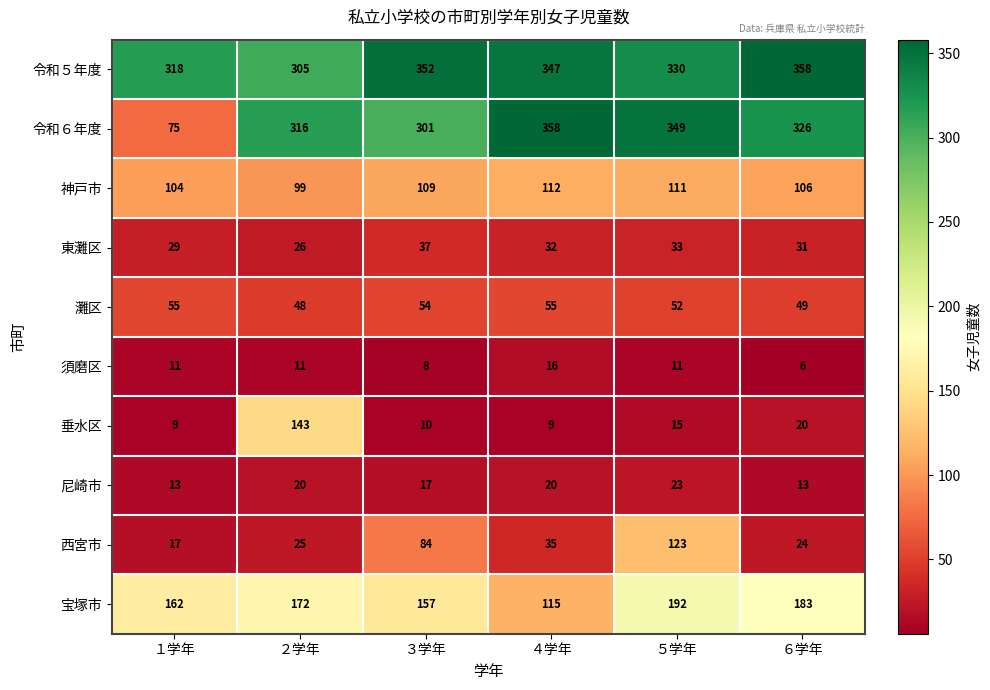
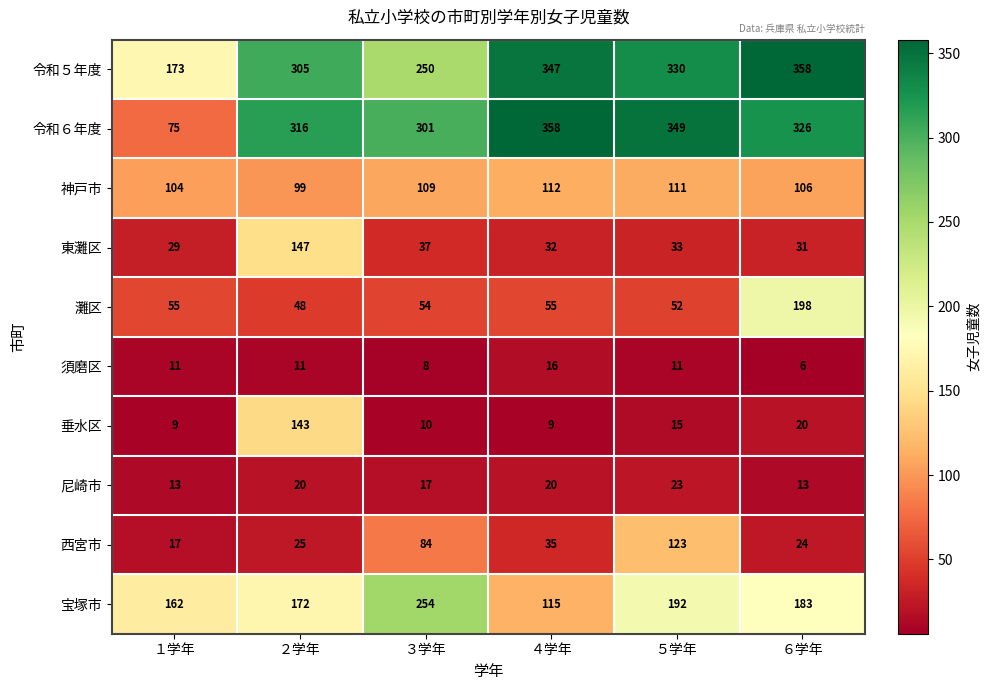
令和５年度, １学年: 318 -> 173
令和５年度, ３学年: 352 -> 250
東灘区, ２学年: 26 -> 147
灘区, ６学年: 49 -> 198
宝塚市, ３学年: 157 -> 254
